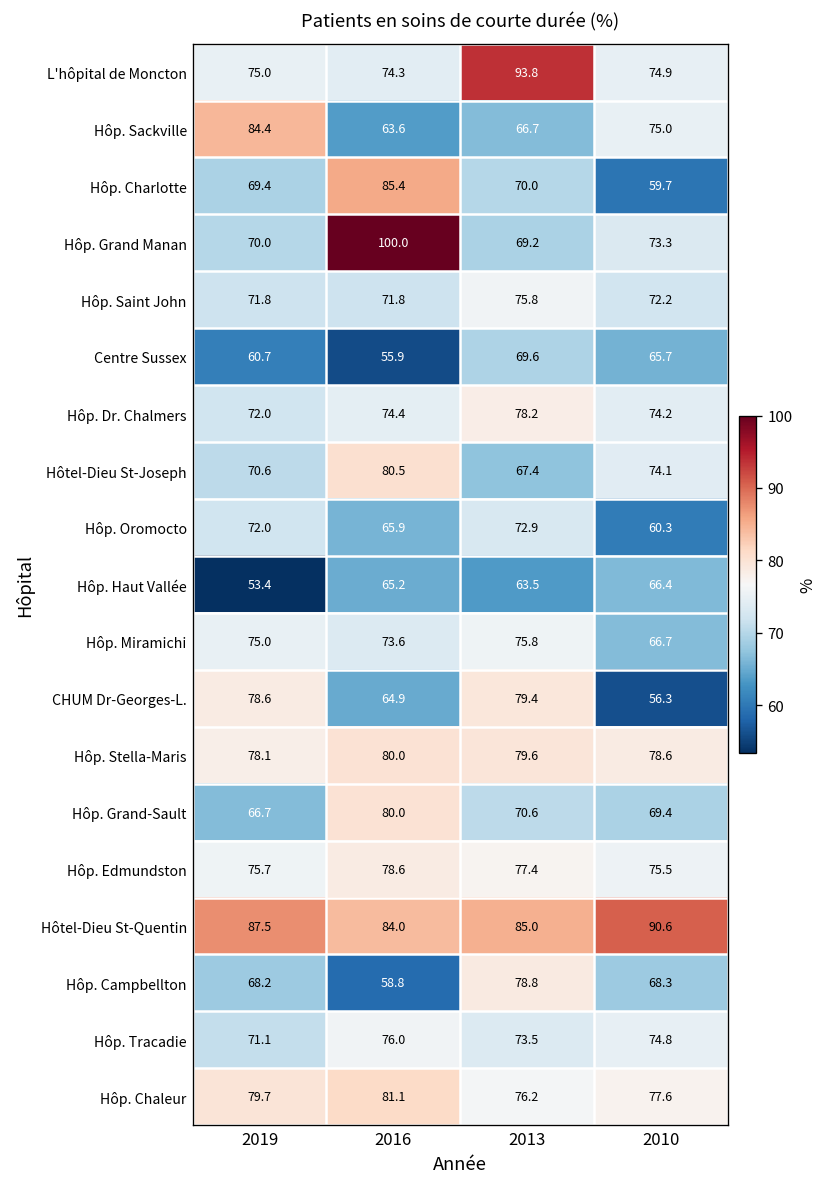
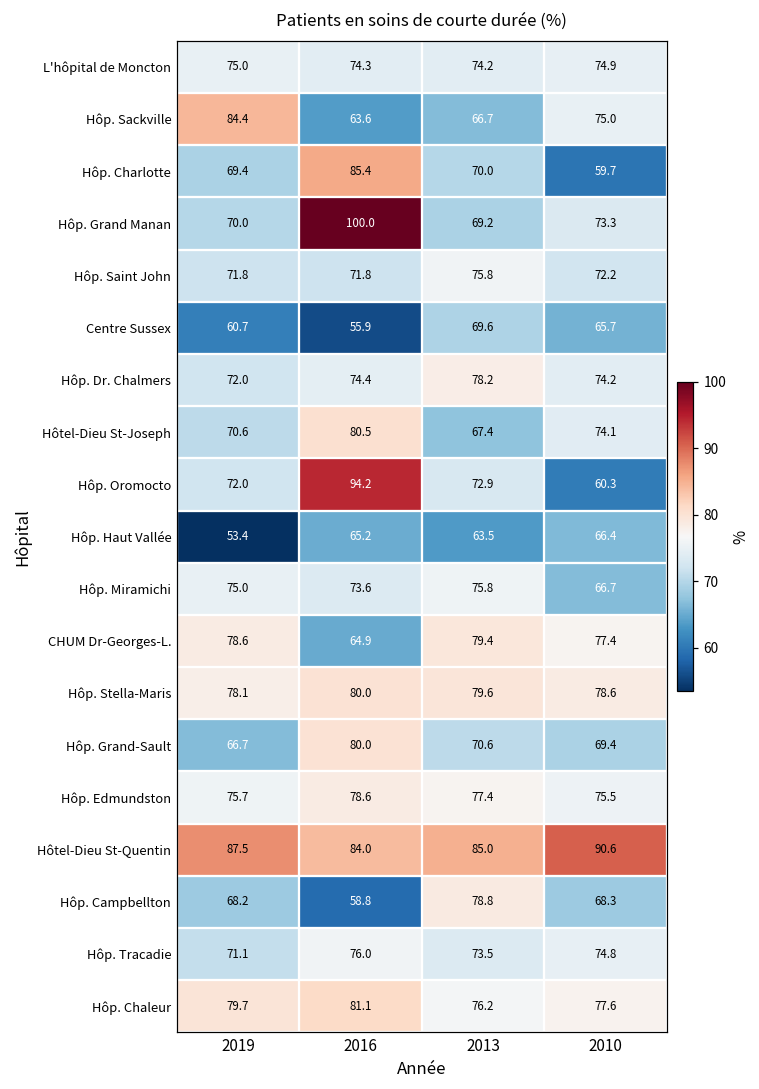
L'hôpital de Moncton, 2013: 93.8 -> 74.2
Hôp. Oromocto, 2016: 65.9 -> 94.2
CHUM Dr-Georges-L., 2010: 56.3 -> 77.4
